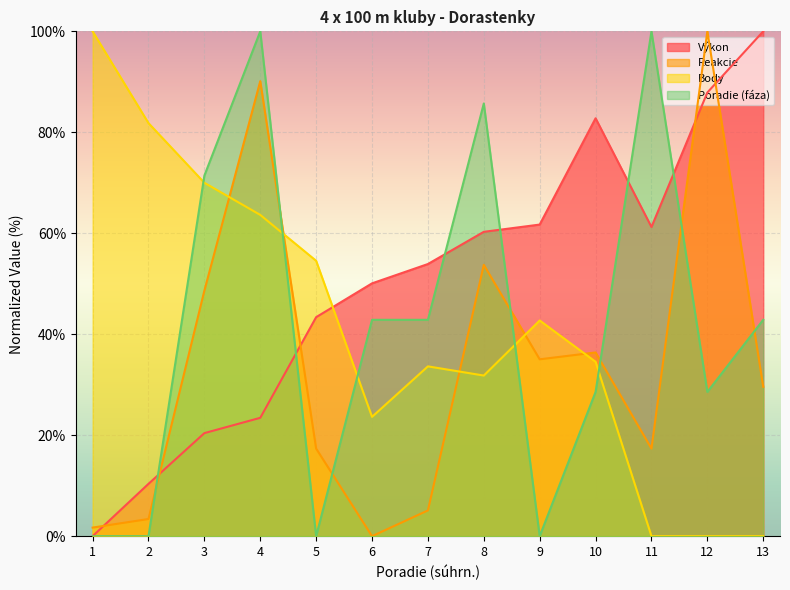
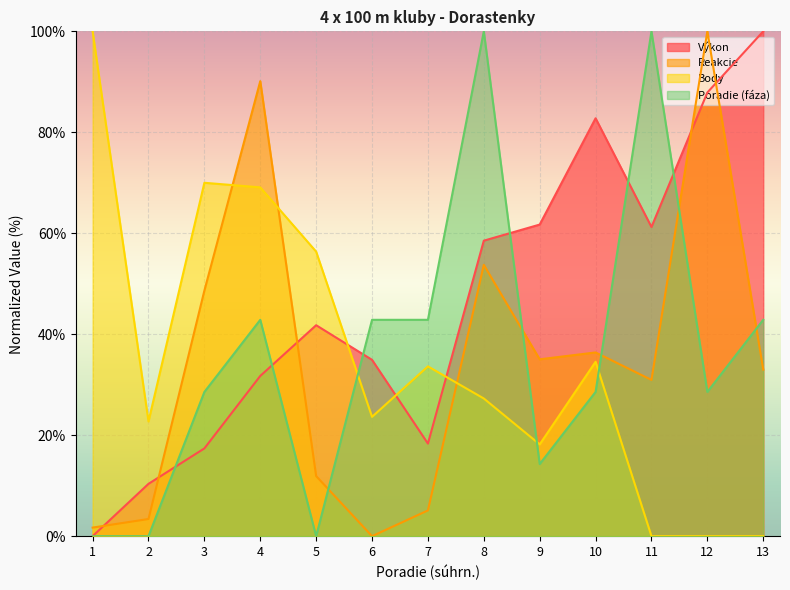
Body, 2: 82% -> 23%
Výkon, 3: 20% -> 17%
Poradie (fáza), 3: 71% -> 29%
Výkon, 4: 23% -> 32%
Body, 4: 64% -> 69%
Poradie (fáza), 4: 100% -> 43%
Výkon, 5: 43% -> 42%
Reakcie, 5: 17% -> 12%
Body, 5: 55% -> 56%
Výkon, 6: 50% -> 35%
Výkon, 7: 54% -> 18%
Výkon, 8: 60% -> 59%
Body, 8: 32% -> 27%
Poradie (fáza), 8: 86% -> 100%
Body, 9: 43% -> 18%
Poradie (fáza), 9: 0% -> 14%
Reakcie, 11: 17% -> 31%
Reakcie, 13: 30% -> 33%
